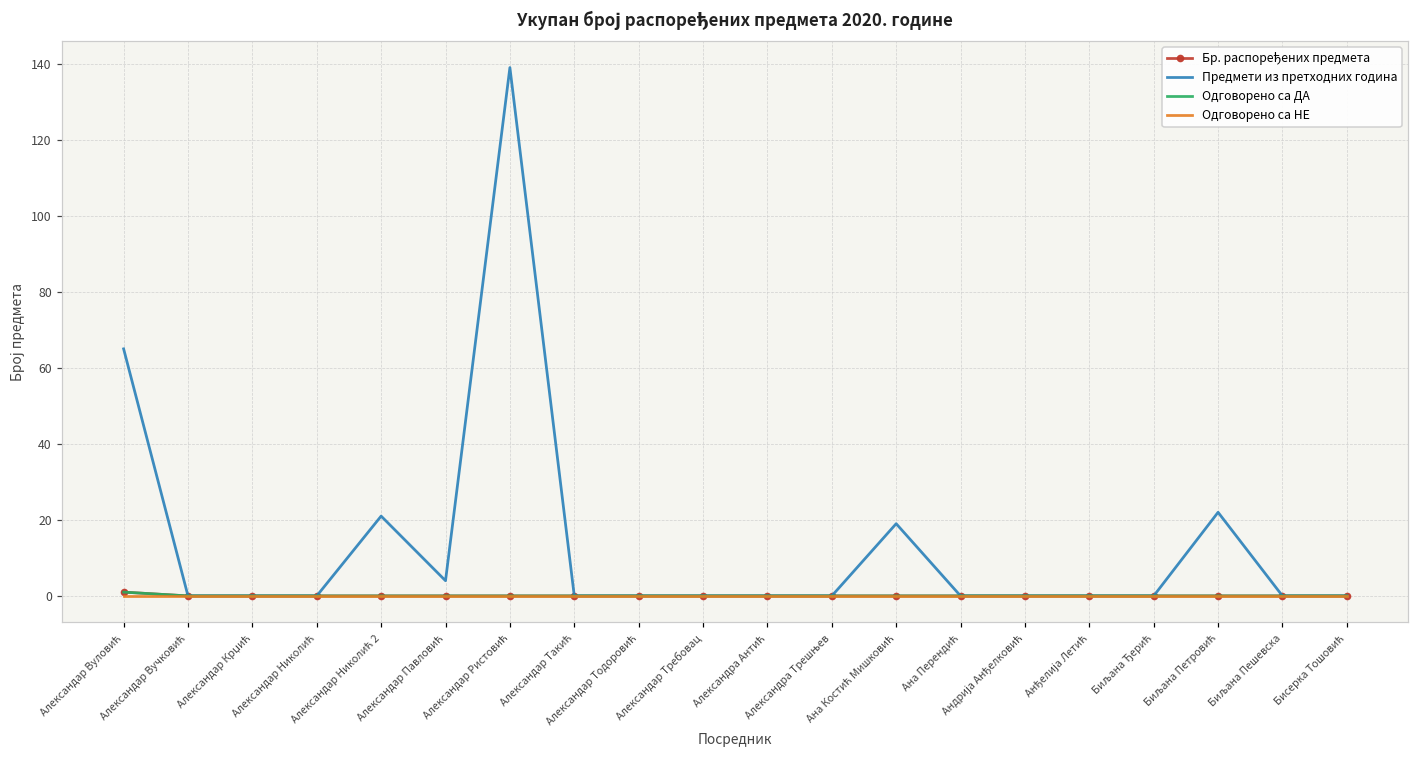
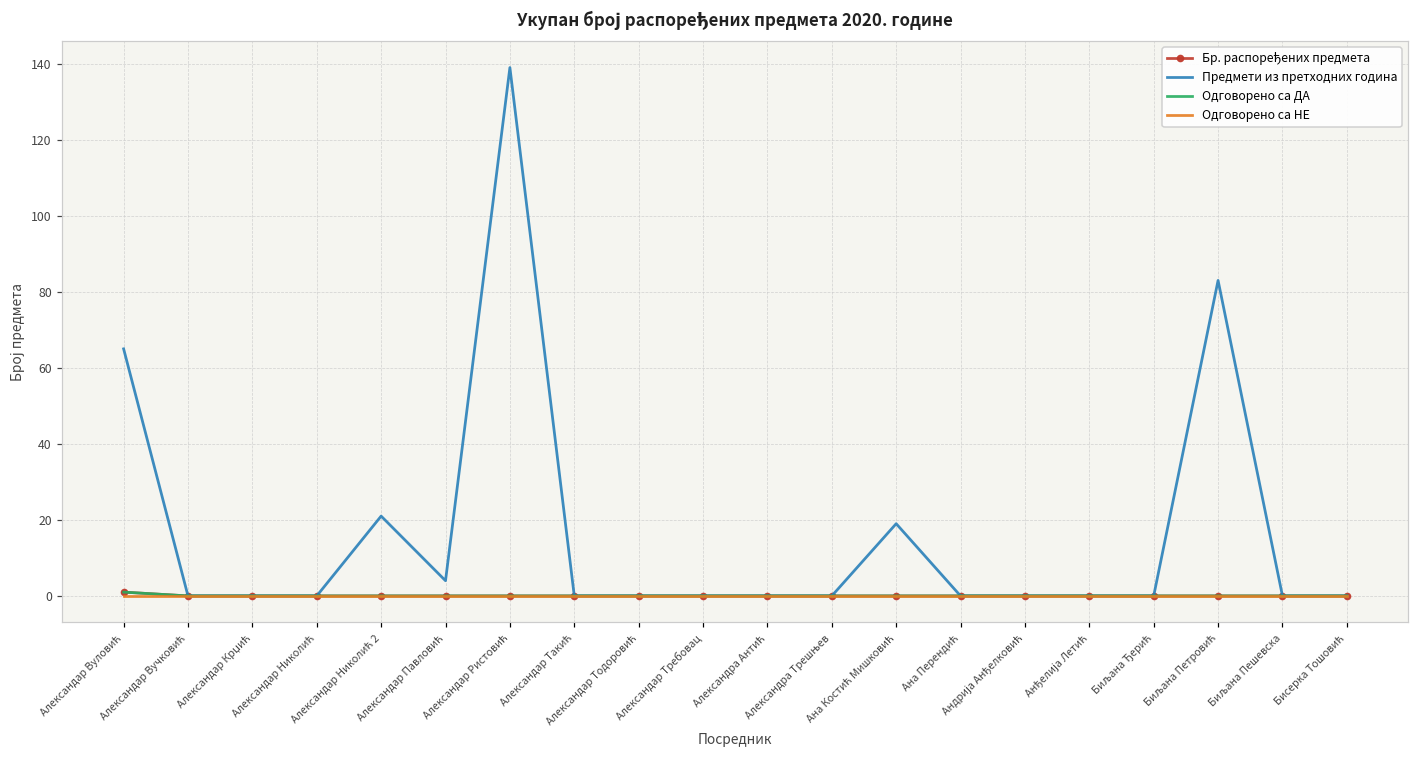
Предмети из претходних година, Биљана Петровић: 22 -> 83
